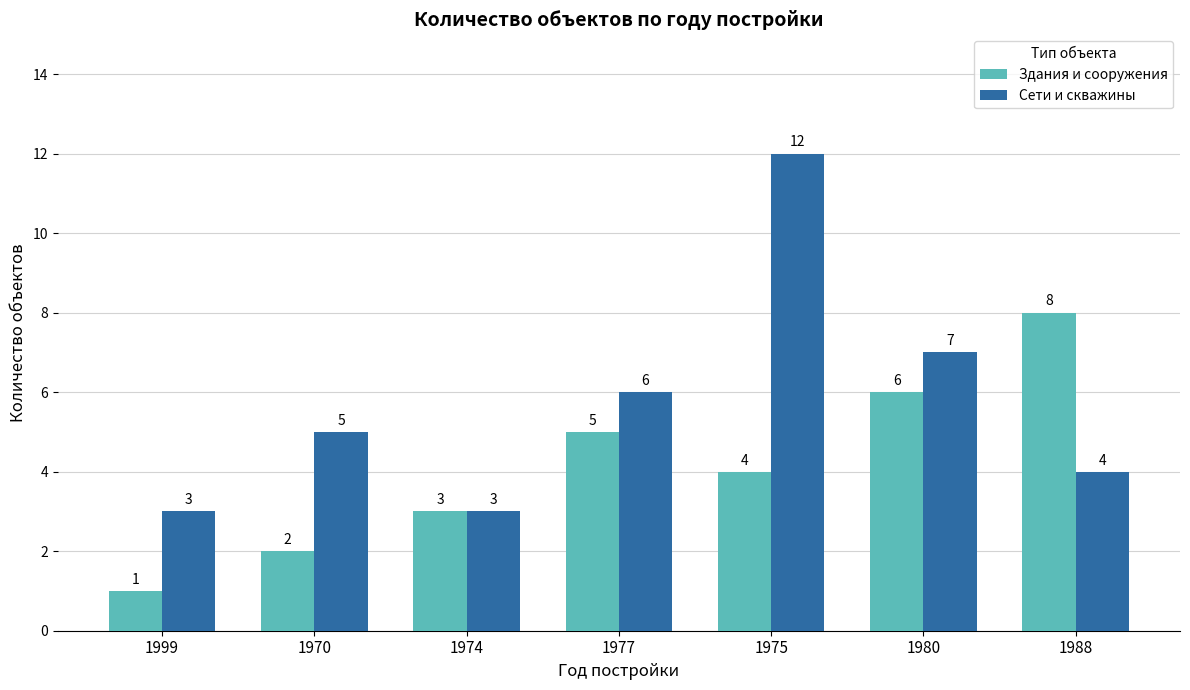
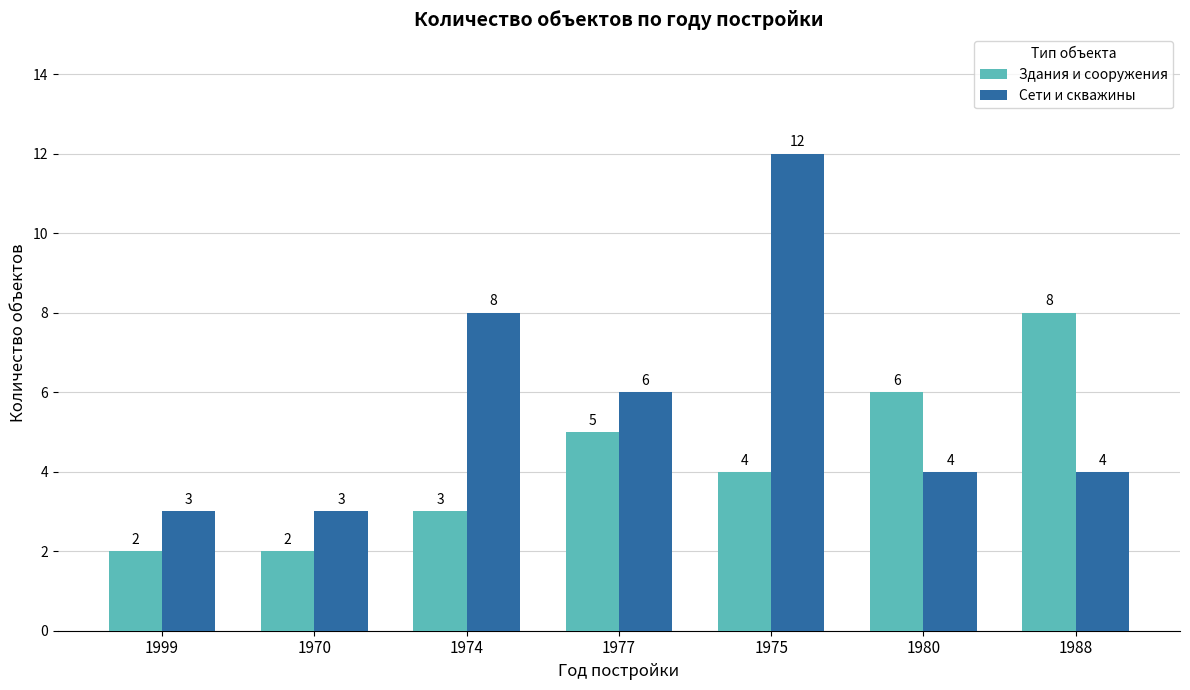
Здания и сооружения, 1999: 1 -> 2
Сети и скважины, 1970: 5 -> 3
Сети и скважины, 1974: 3 -> 8
Сети и скважины, 1980: 7 -> 4
